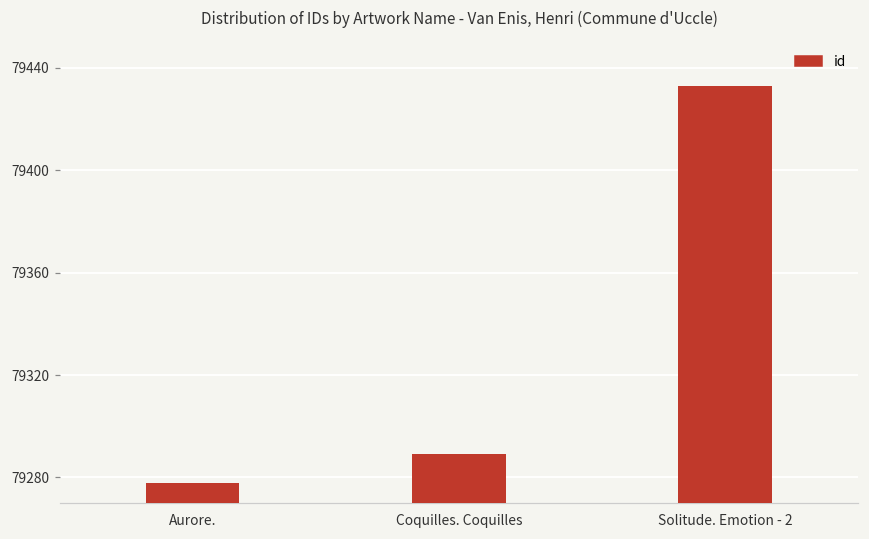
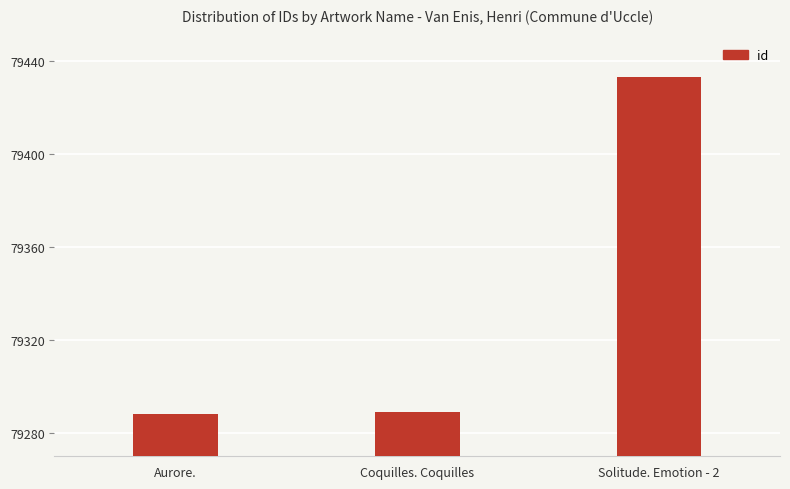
Aurore.: 79278 -> 79288
